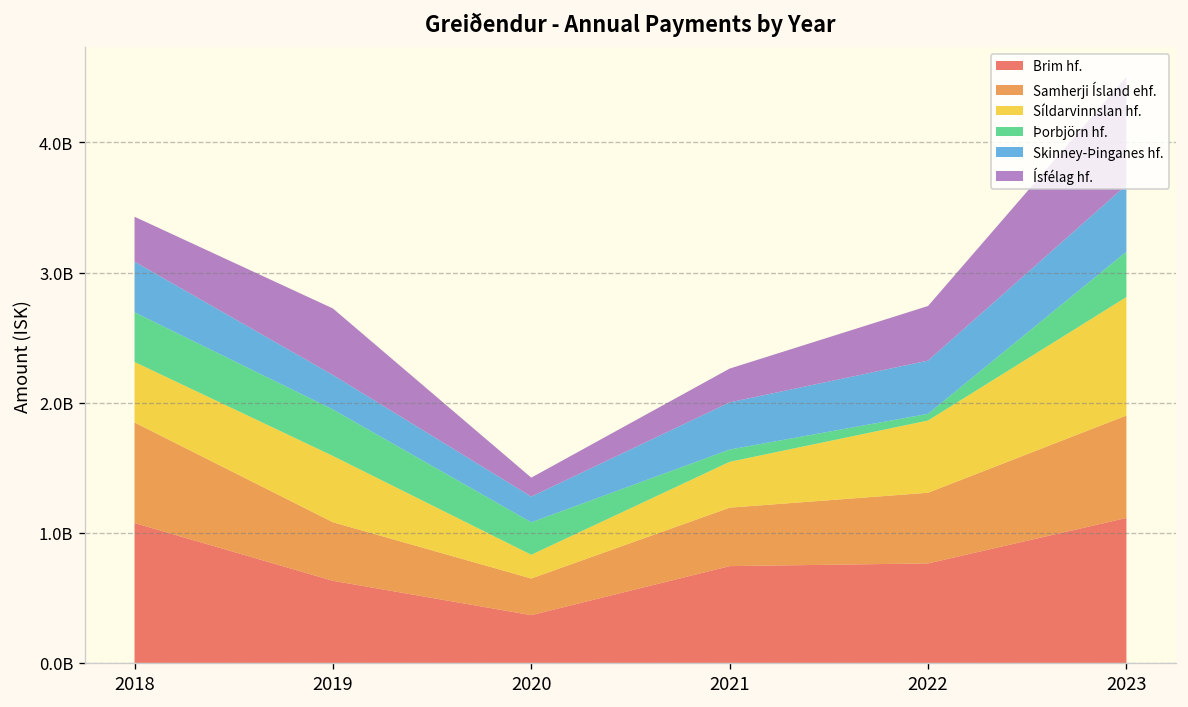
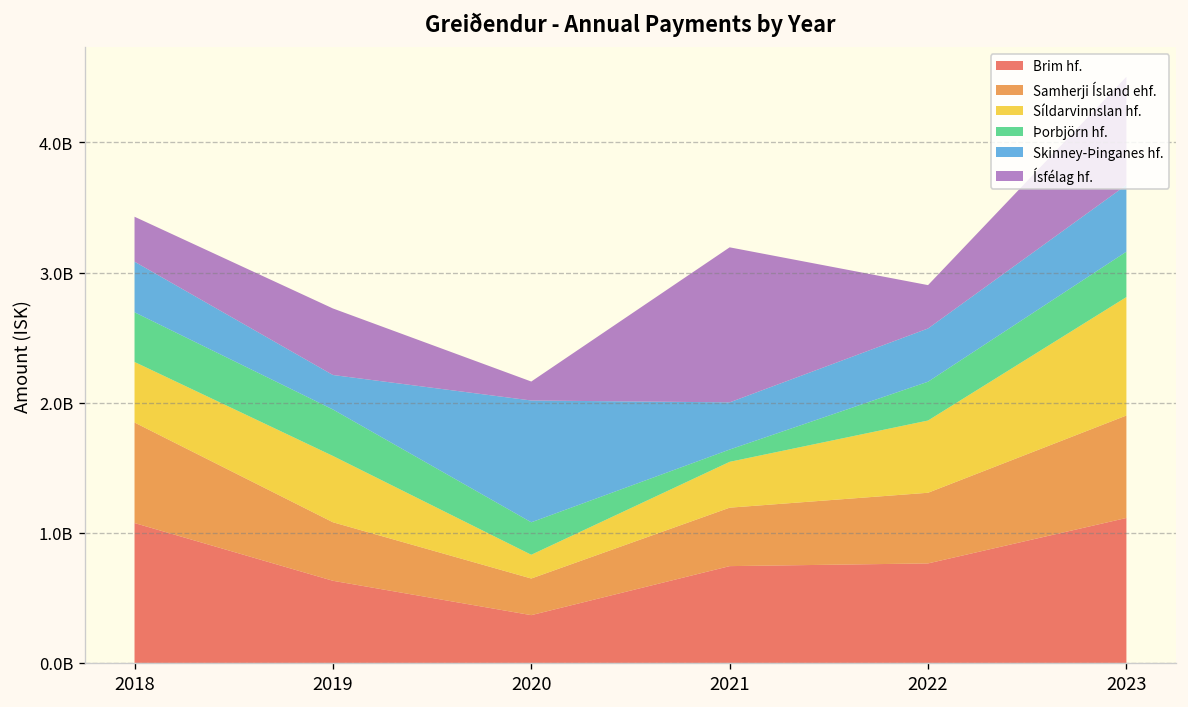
Skinney-Þinganes hf., 2020: 200000000 -> 940000000
Ísfélag hf., 2021: 260000000 -> 1190000000
Þorbjörn hf., 2022: 50000000 -> 300000000
Ísfélag hf., 2022: 420000000 -> 330000000
